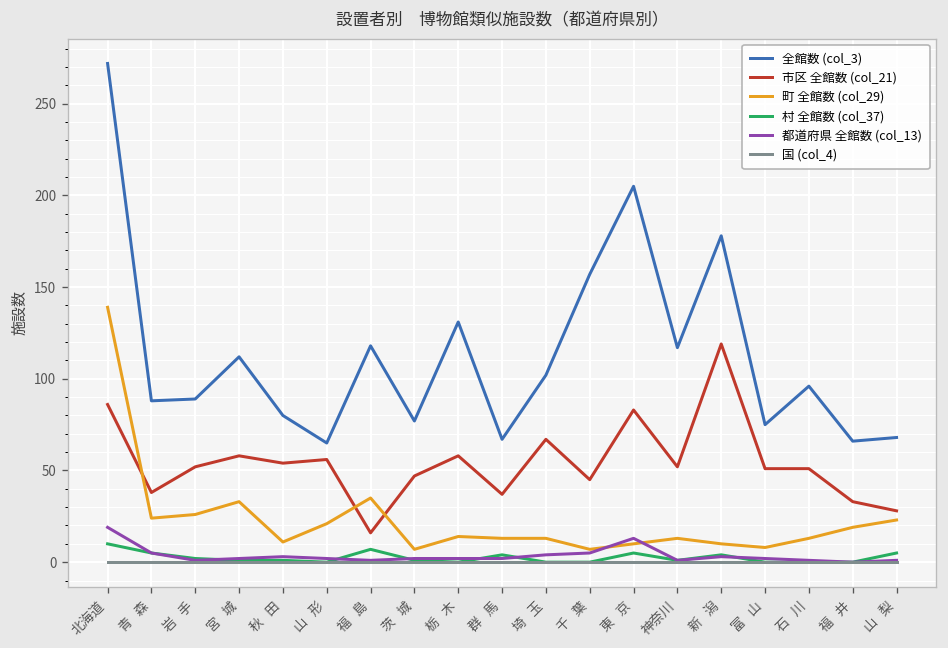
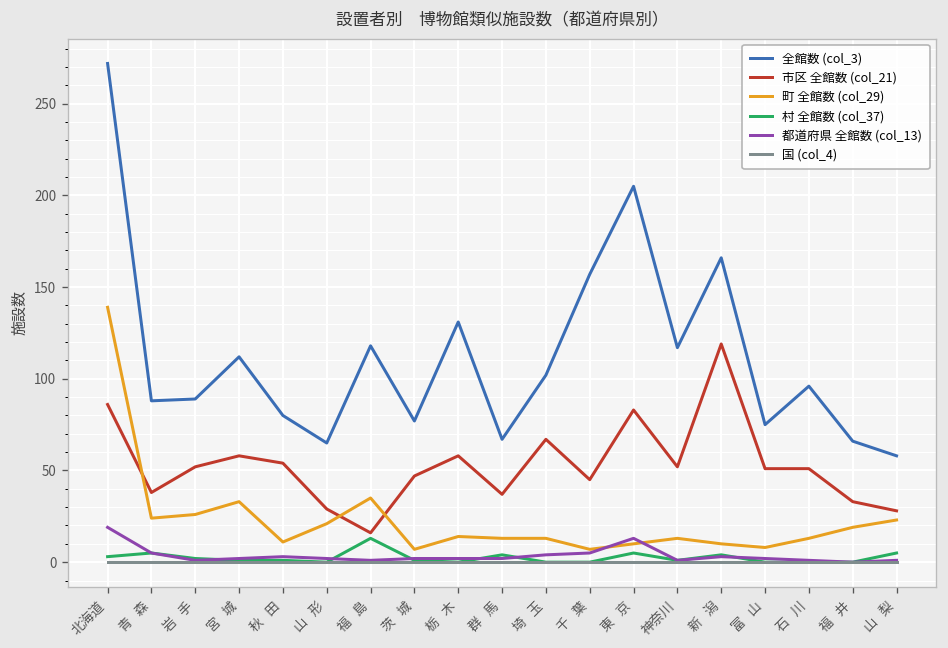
村 全館数 (col_37), 北海道: 10 -> 3
市区 全館数 (col_21), 山 形: 56 -> 29
村 全館数 (col_37), 福 島: 7 -> 13
全館数 (col_3), 新 潟: 178 -> 166
全館数 (col_3), 山 梨: 68 -> 58
